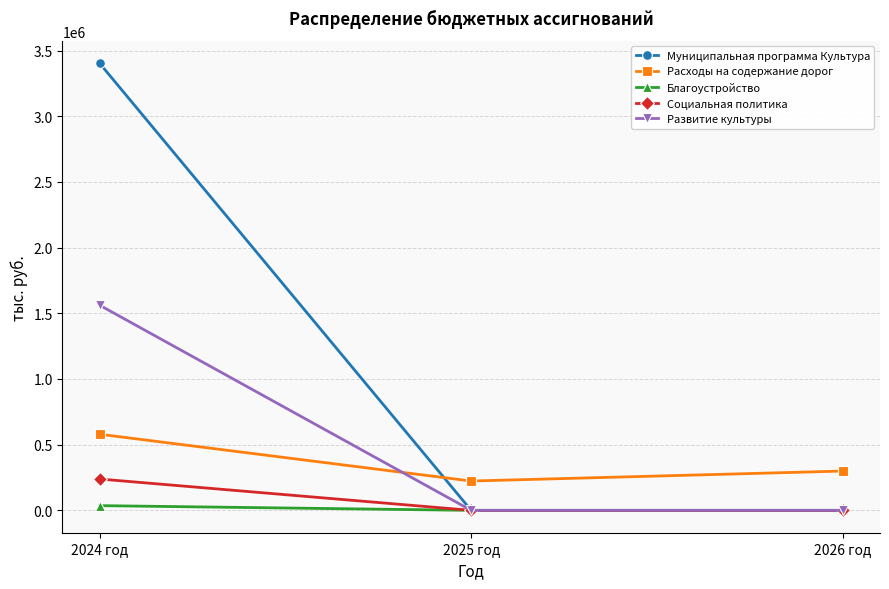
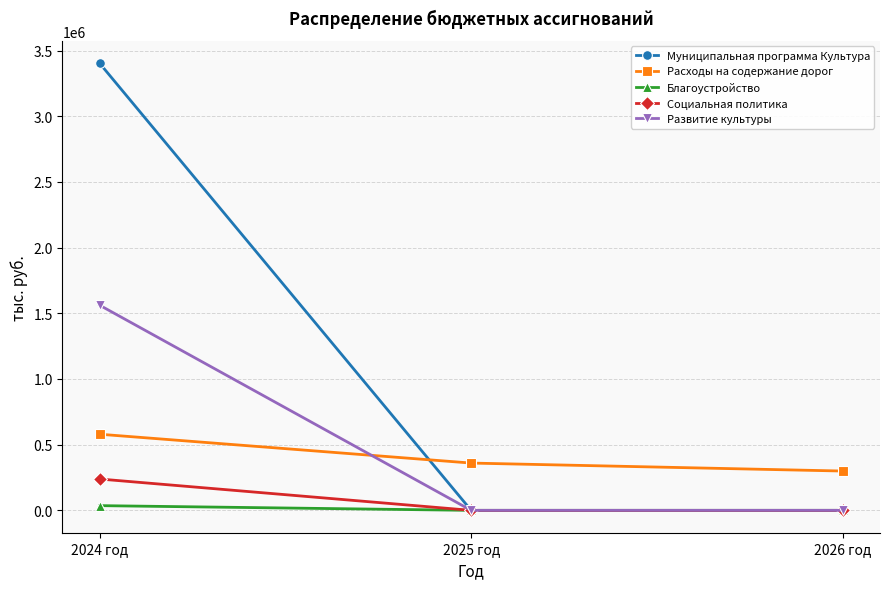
Расходы на содержание дорог, 2025 год: 220000 -> 360000
